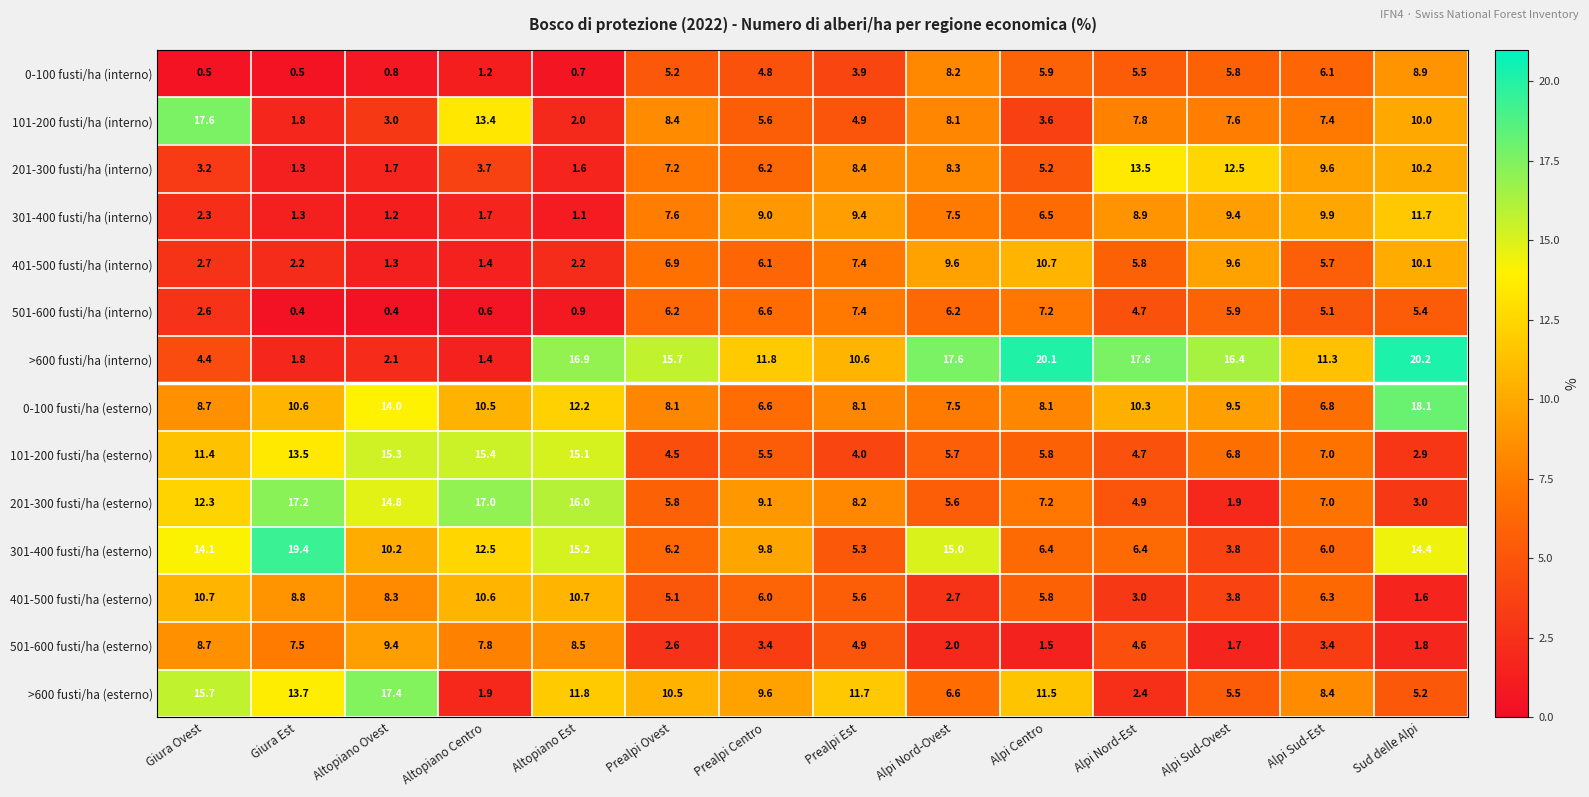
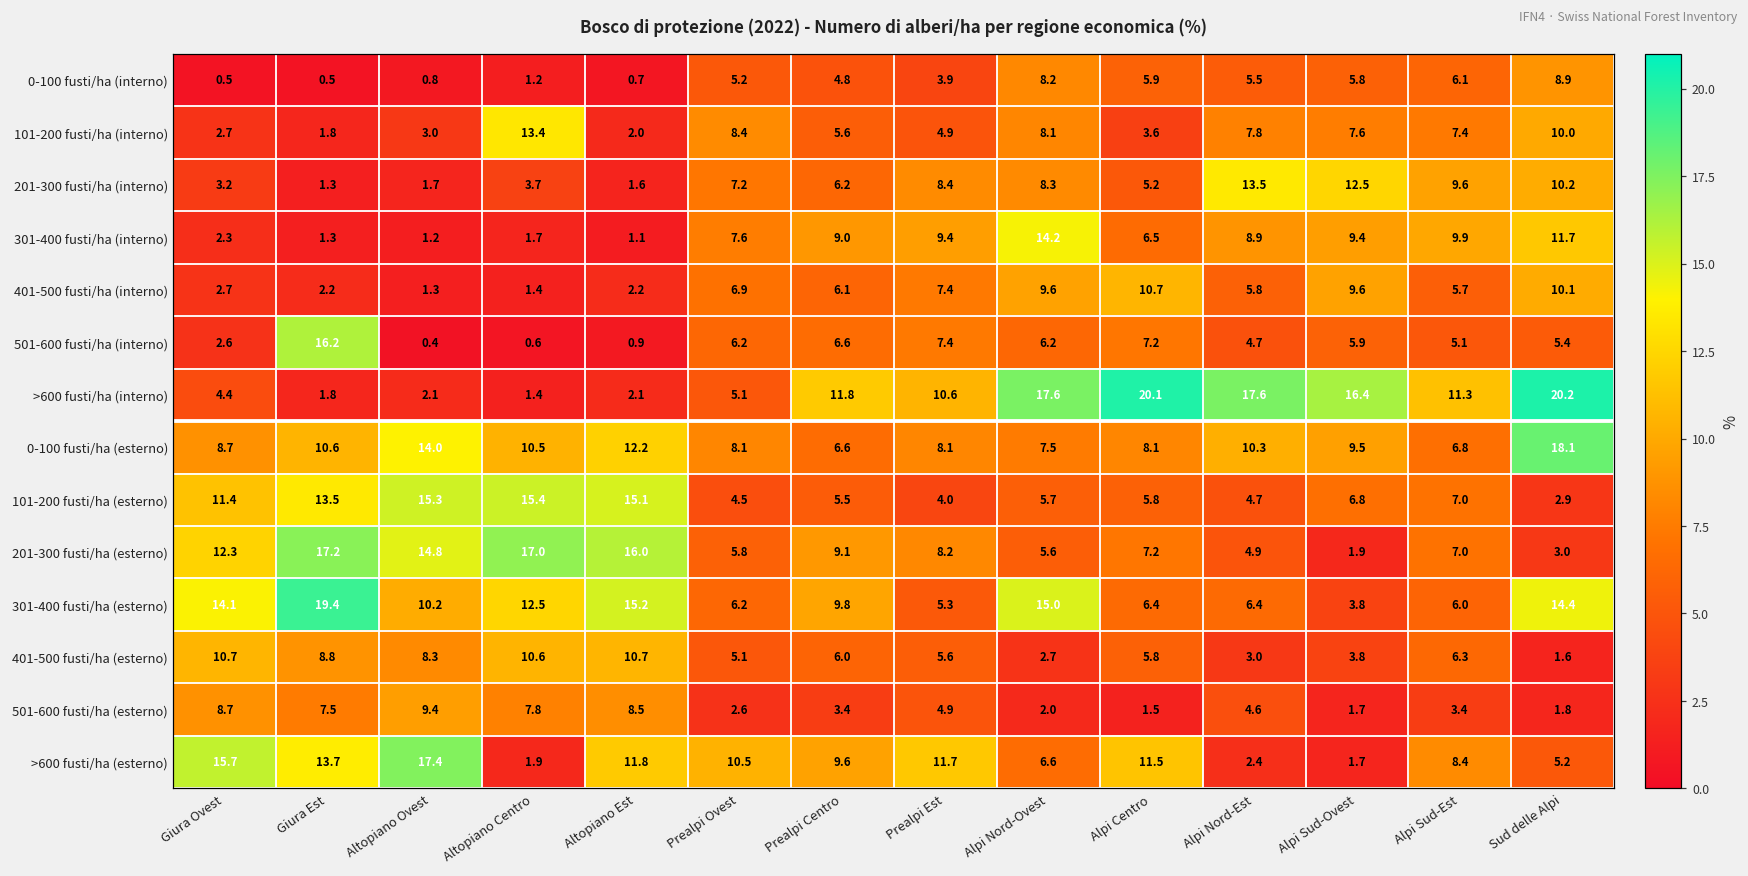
101-200 fusti/ha (interno), Giura Ovest: 17.6 -> 2.7
301-400 fusti/ha (interno), Alpi Nord-Ovest: 7.5 -> 14.2
501-600 fusti/ha (interno), Giura Est: 0.4 -> 16.2
>600 fusti/ha (interno), Altopiano Est: 16.9 -> 2.1
>600 fusti/ha (interno), Prealpi Ovest: 15.7 -> 5.1
>600 fusti/ha (esterno), Alpi Sud-Ovest: 5.5 -> 1.7
